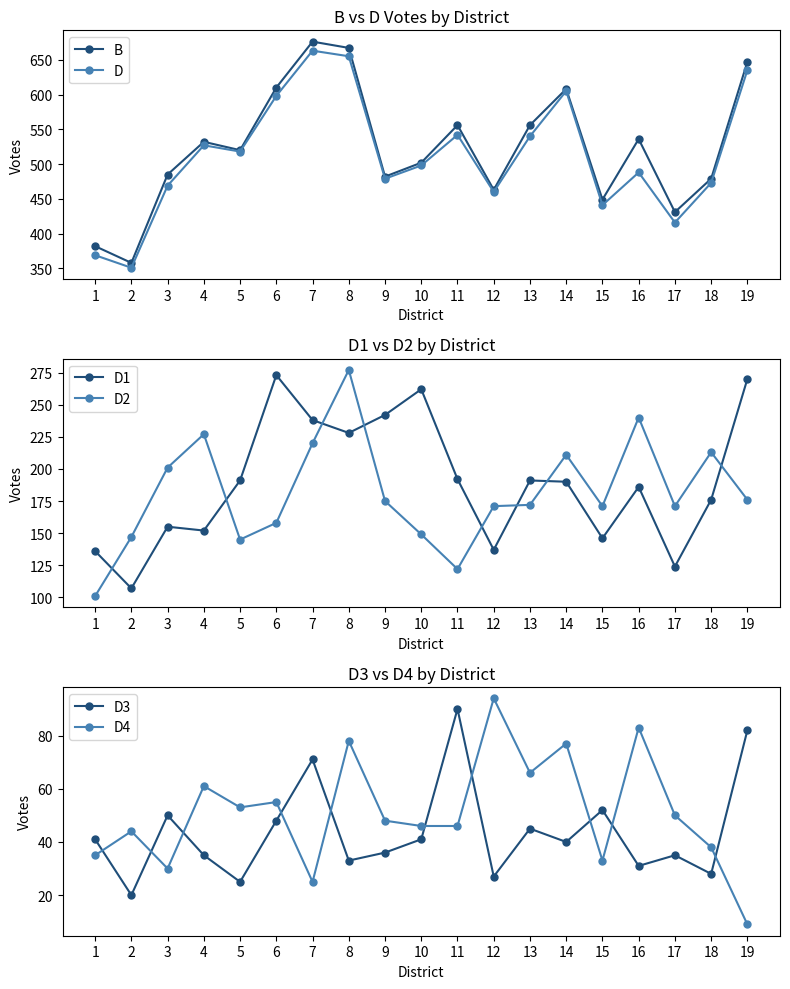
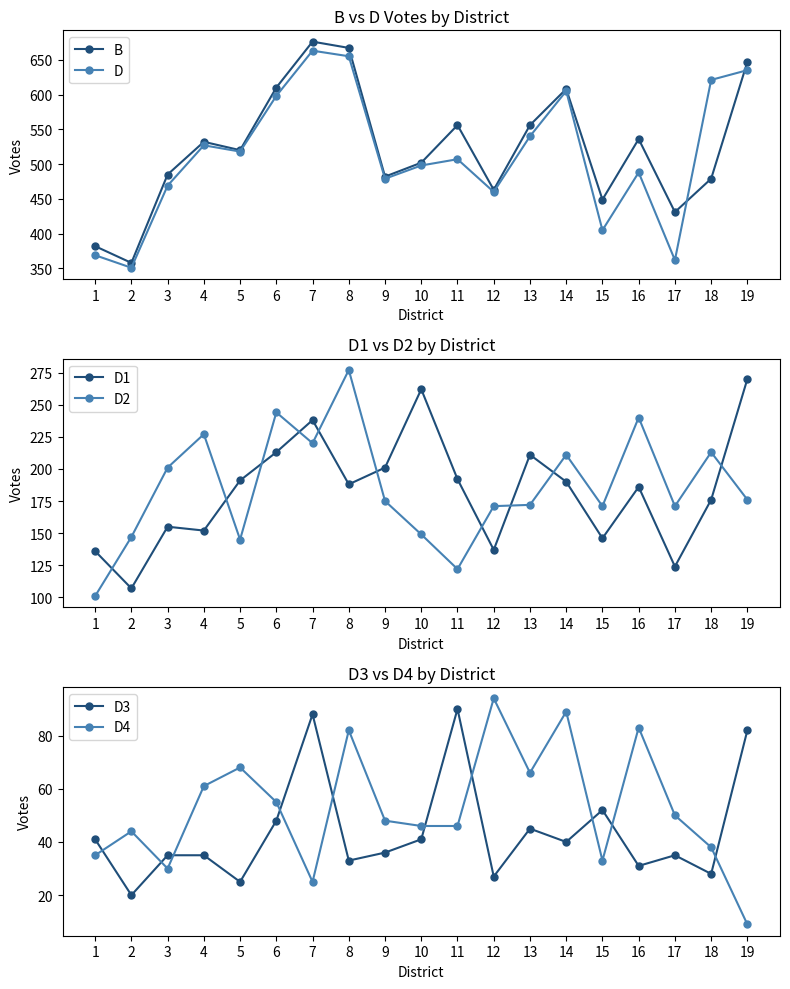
B vs D Votes by District, D, 11: 540 -> 510
B vs D Votes by District, D, 15: 440 -> 410
B vs D Votes by District, D, 17: 420 -> 360
B vs D Votes by District, D, 18: 470 -> 620
D1 vs D2 by District, D1, 6: 273 -> 213
D1 vs D2 by District, D2, 6: 158 -> 244
D1 vs D2 by District, D1, 8: 228 -> 188
D1 vs D2 by District, D1, 9: 242 -> 201
D1 vs D2 by District, D1, 13: 191 -> 211
D3 vs D4 by District, D3, 3: 50 -> 35
D3 vs D4 by District, D4, 5: 53 -> 68
D3 vs D4 by District, D3, 7: 71 -> 88
D3 vs D4 by District, D4, 8: 78 -> 82
D3 vs D4 by District, D4, 14: 77 -> 89
